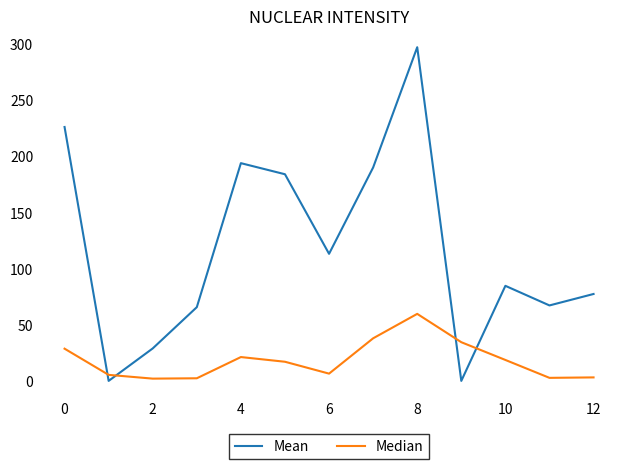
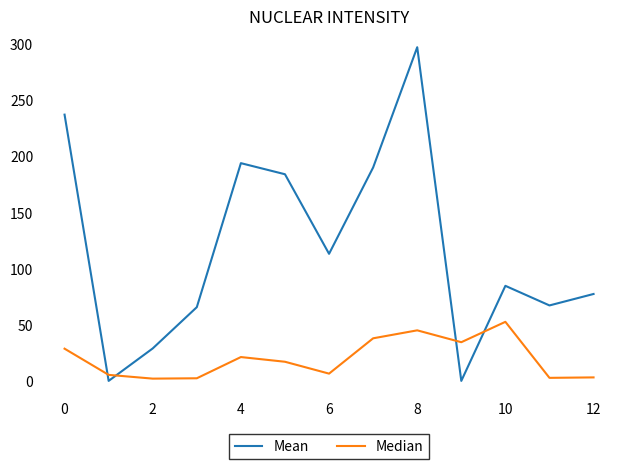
Mean, 0: 226 -> 237
Median, 8: 60 -> 45
Median, 10: 19 -> 53
